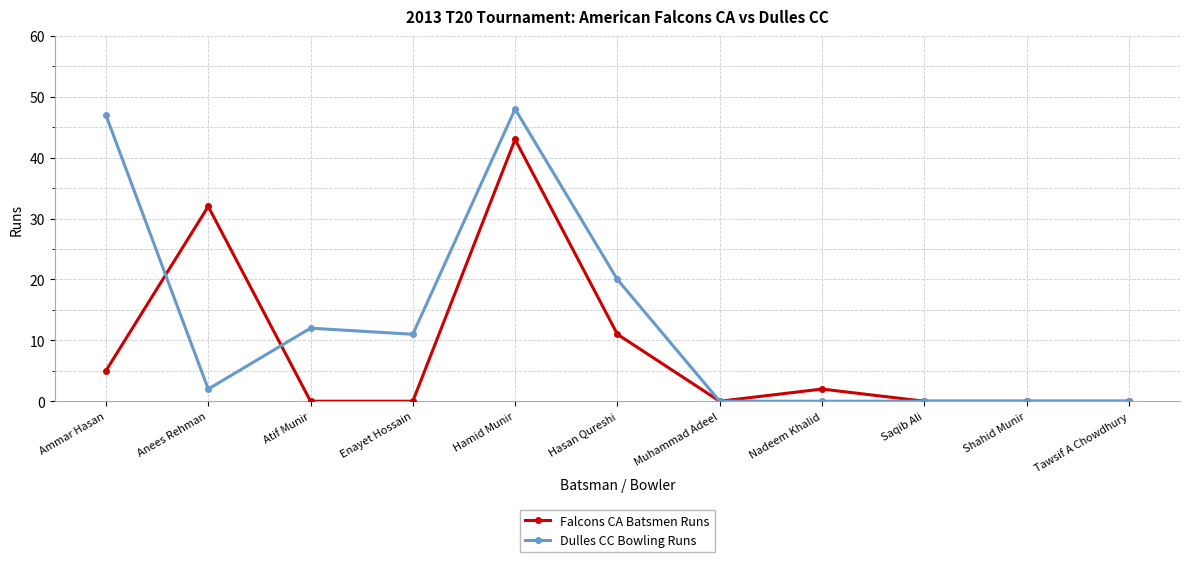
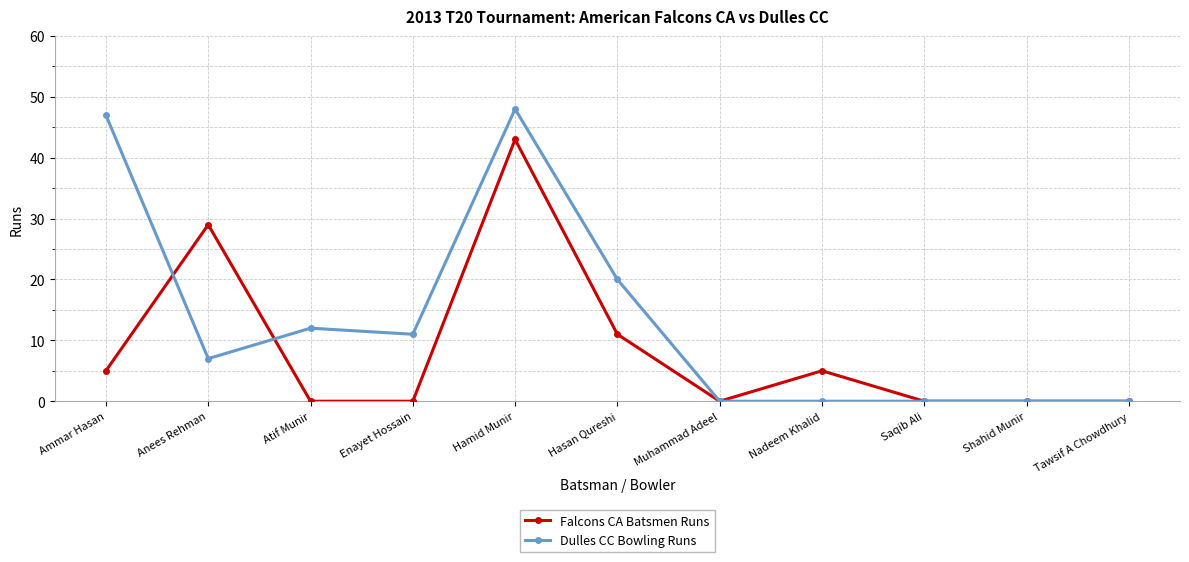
Falcons CA Batsmen Runs, Anees Rehman: 32 -> 29
Dulles CC Bowling Runs, Anees Rehman: 2 -> 7
Falcons CA Batsmen Runs, Nadeem Khalid: 2 -> 5
